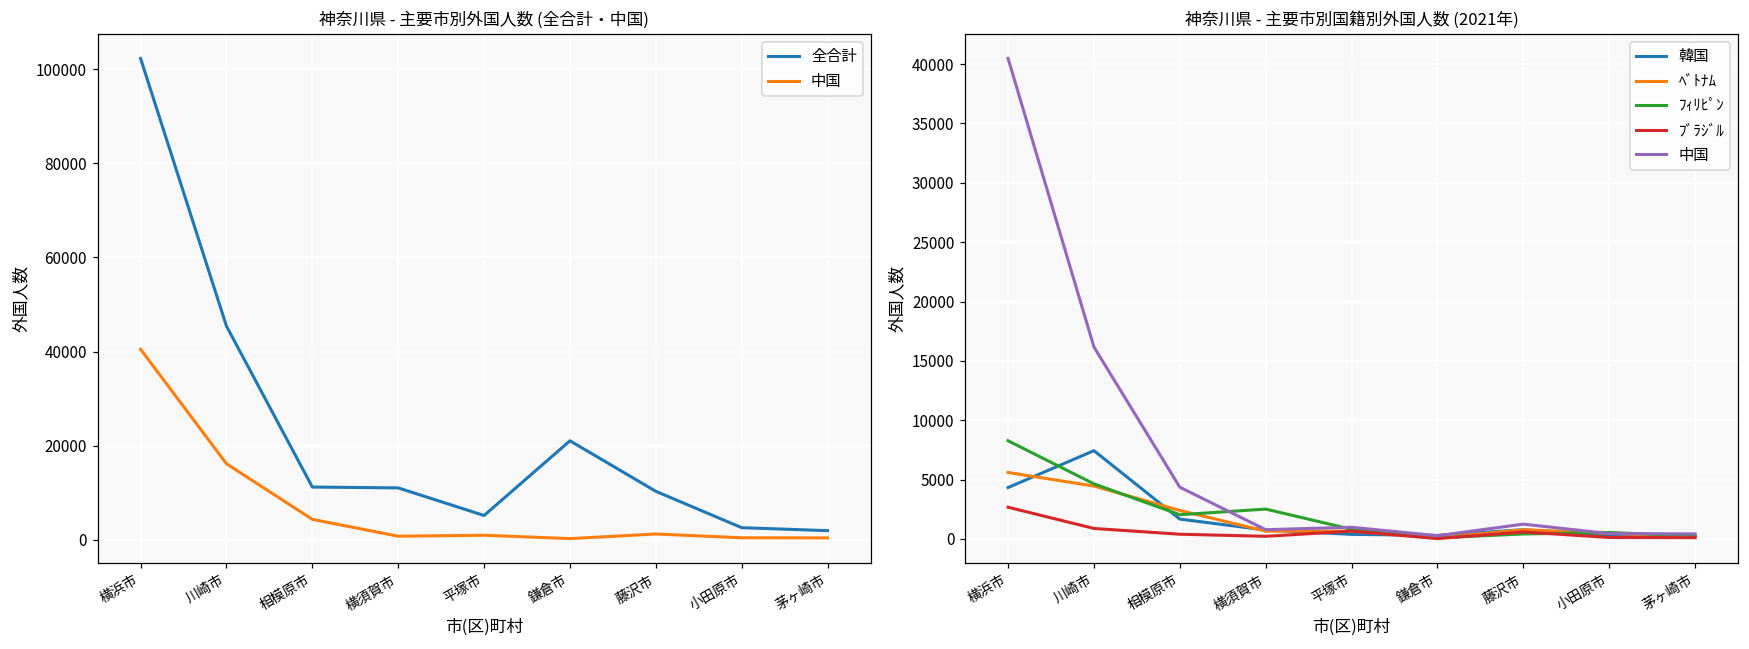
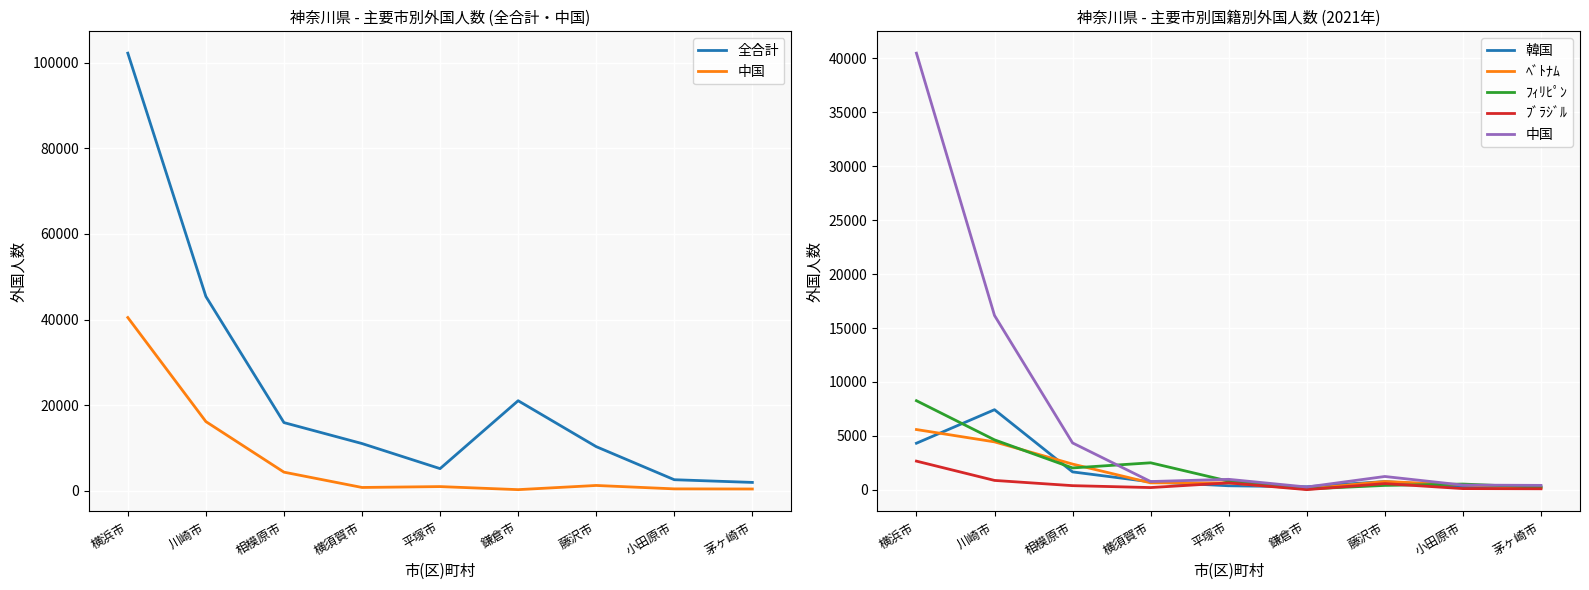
神奈川県 - 主要市別外国人数 (全合計・中国), 全合計, 相模原市: 11000 -> 16000
